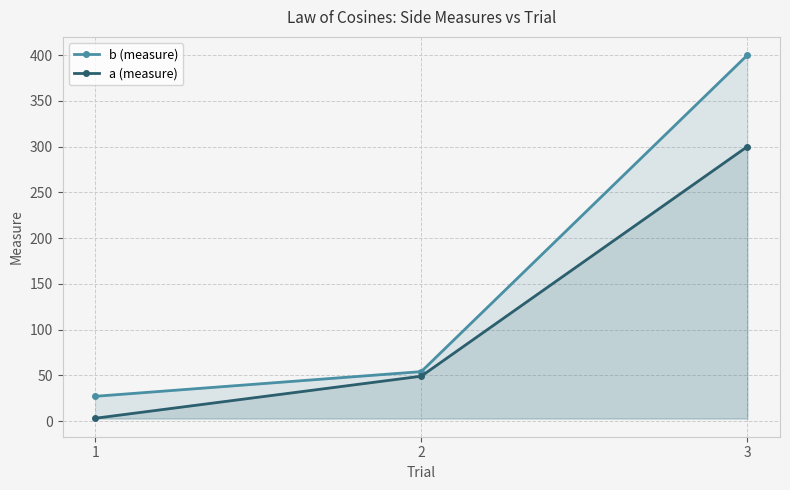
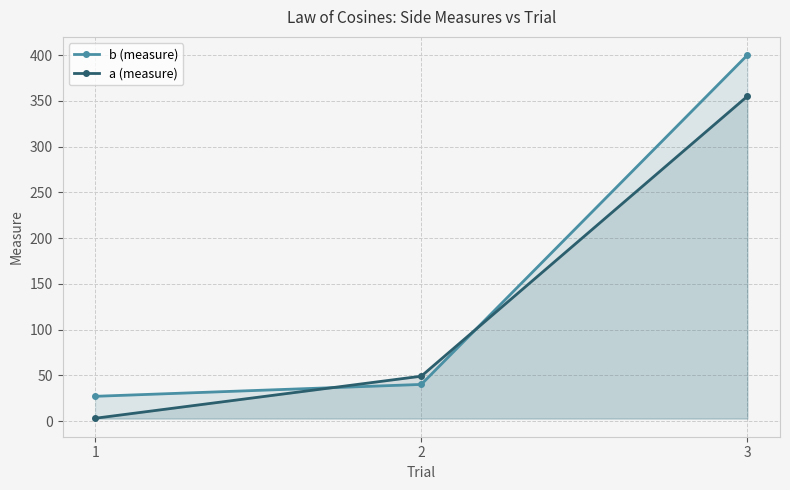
b (measure), 2: 50 -> 40
a (measure), 3: 300 -> 360
